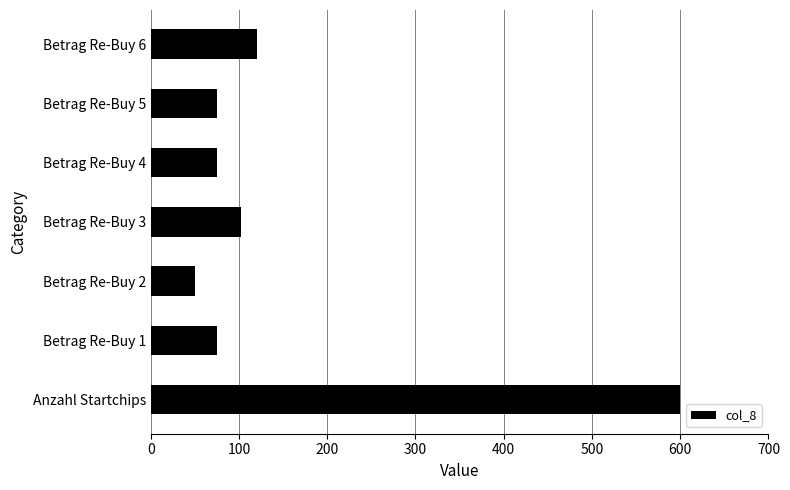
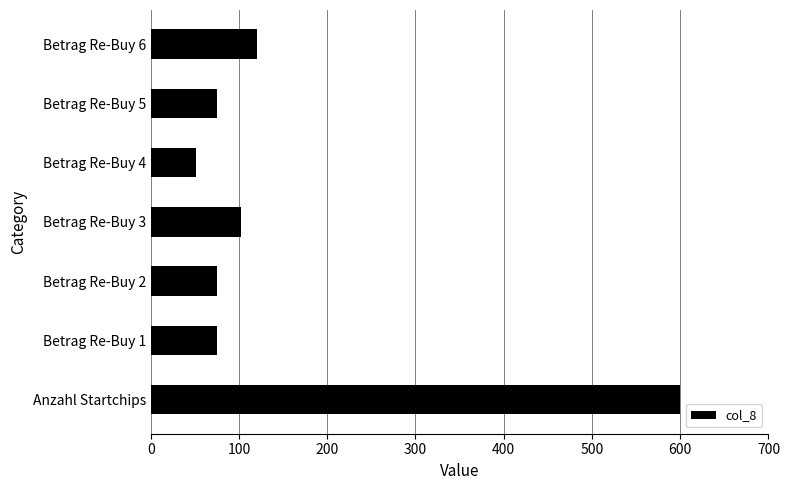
Betrag Re-Buy 4: 80 -> 50
Betrag Re-Buy 2: 50 -> 80
